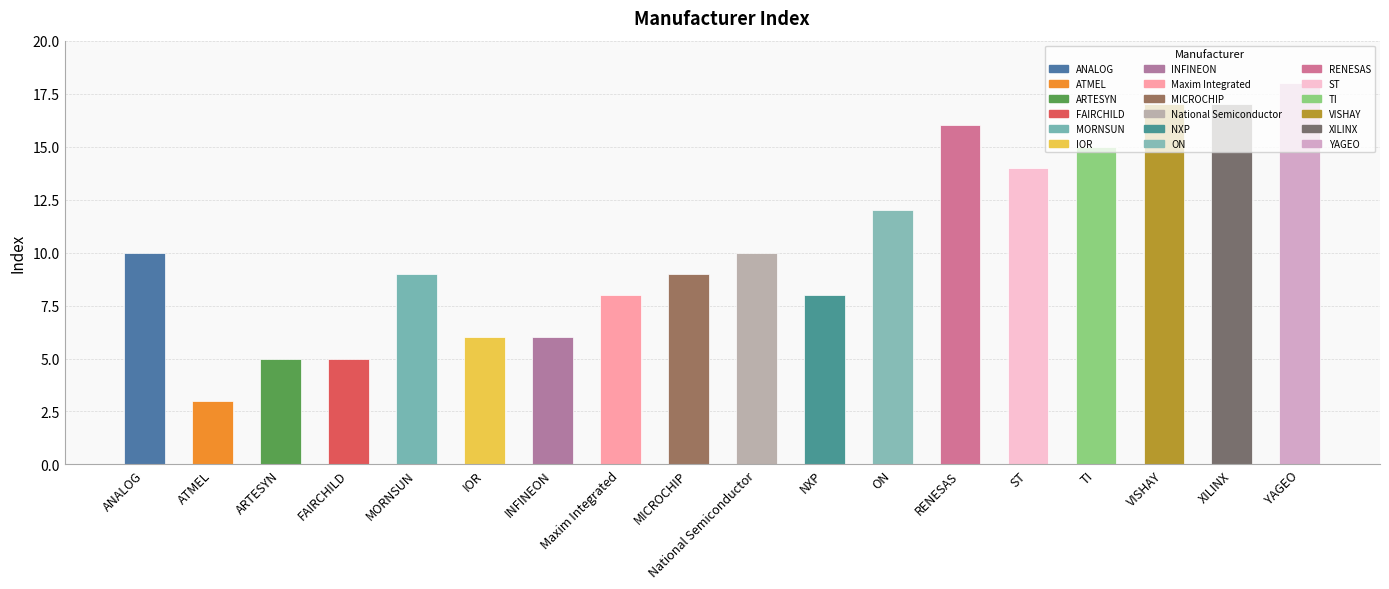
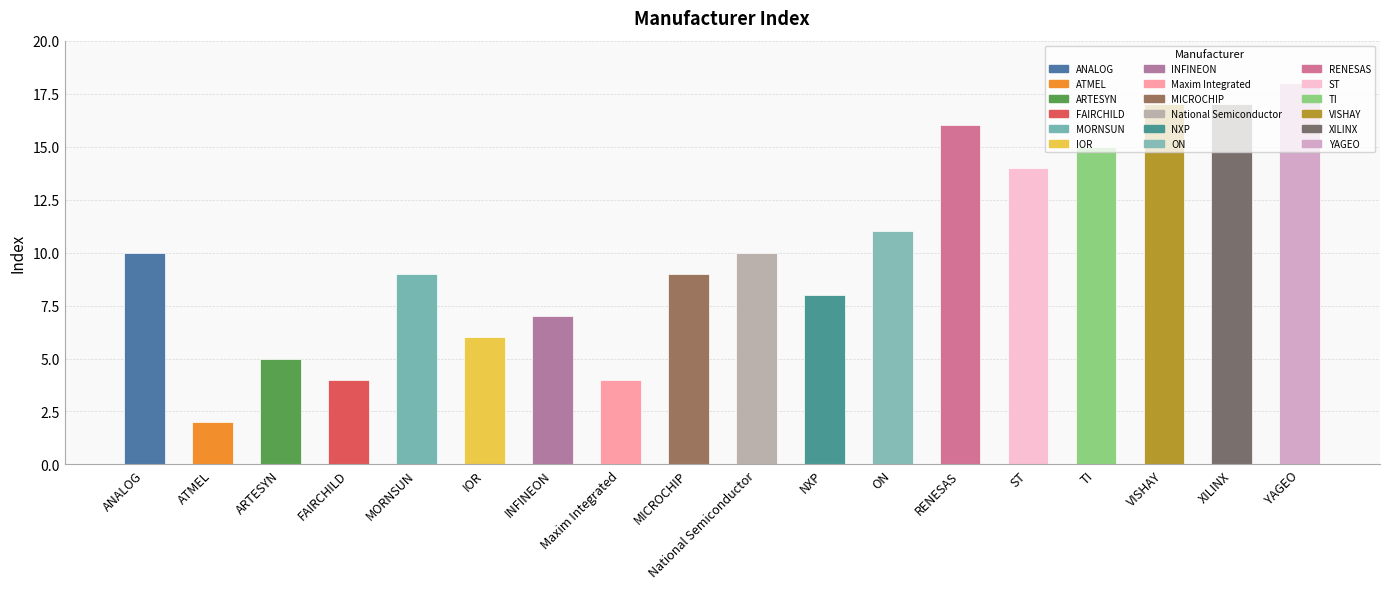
ATMEL: 3 -> 2
FAIRCHILD: 5 -> 4
INFINEON: 6 -> 7
Maxim Integrated: 8 -> 4
ON: 12 -> 11
